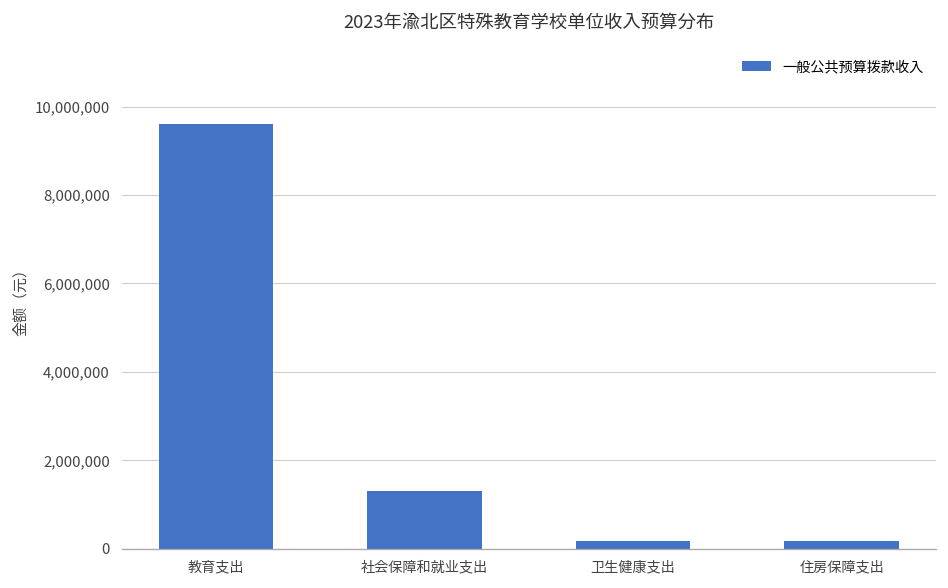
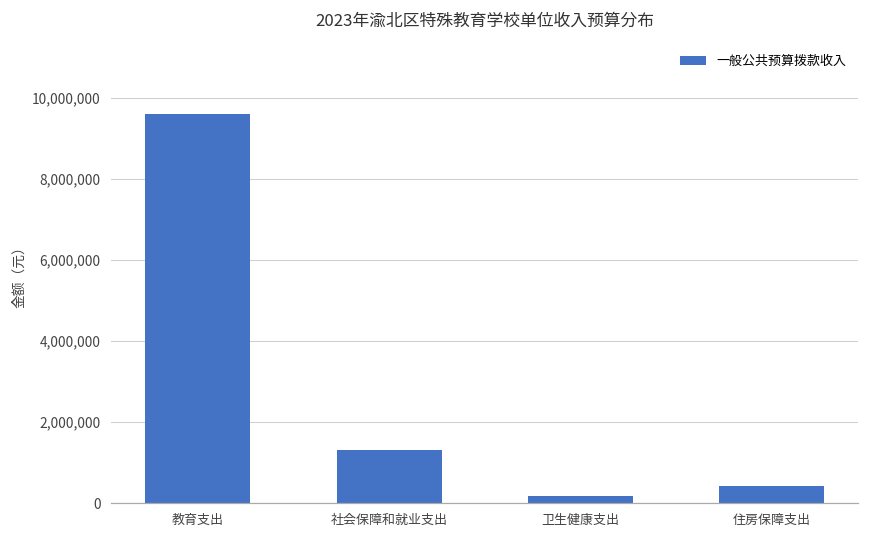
住房保障支出: 200,000 -> 400,000
